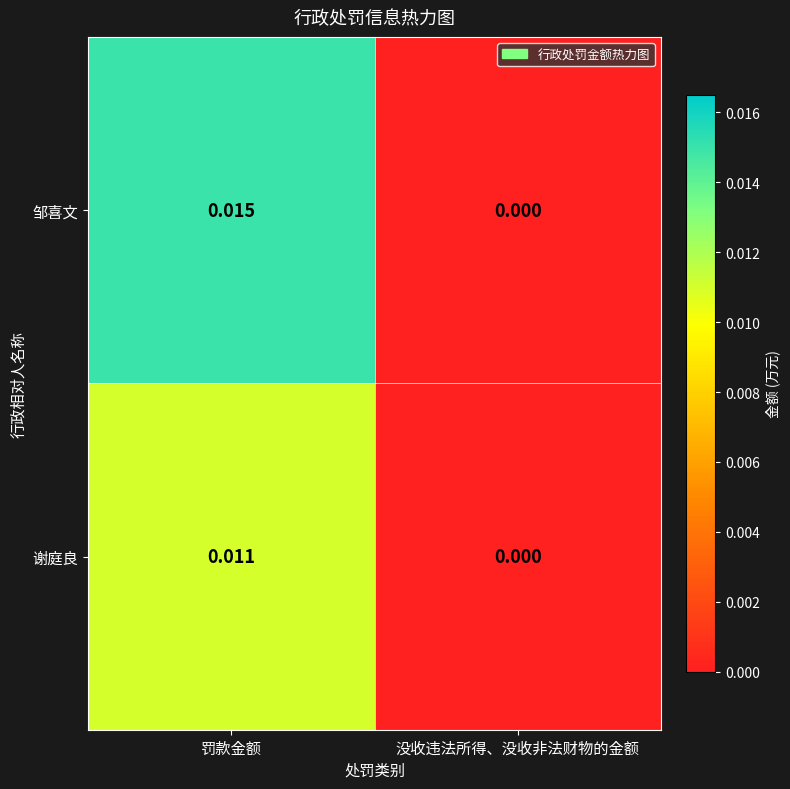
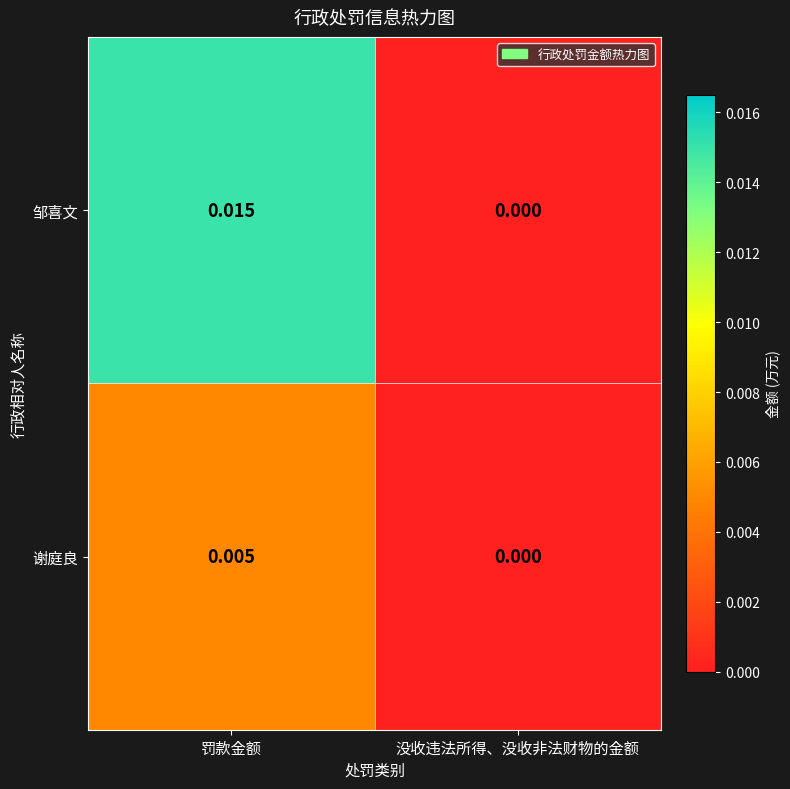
谢庭良, 罚款金额: 0.011 -> 0.005
